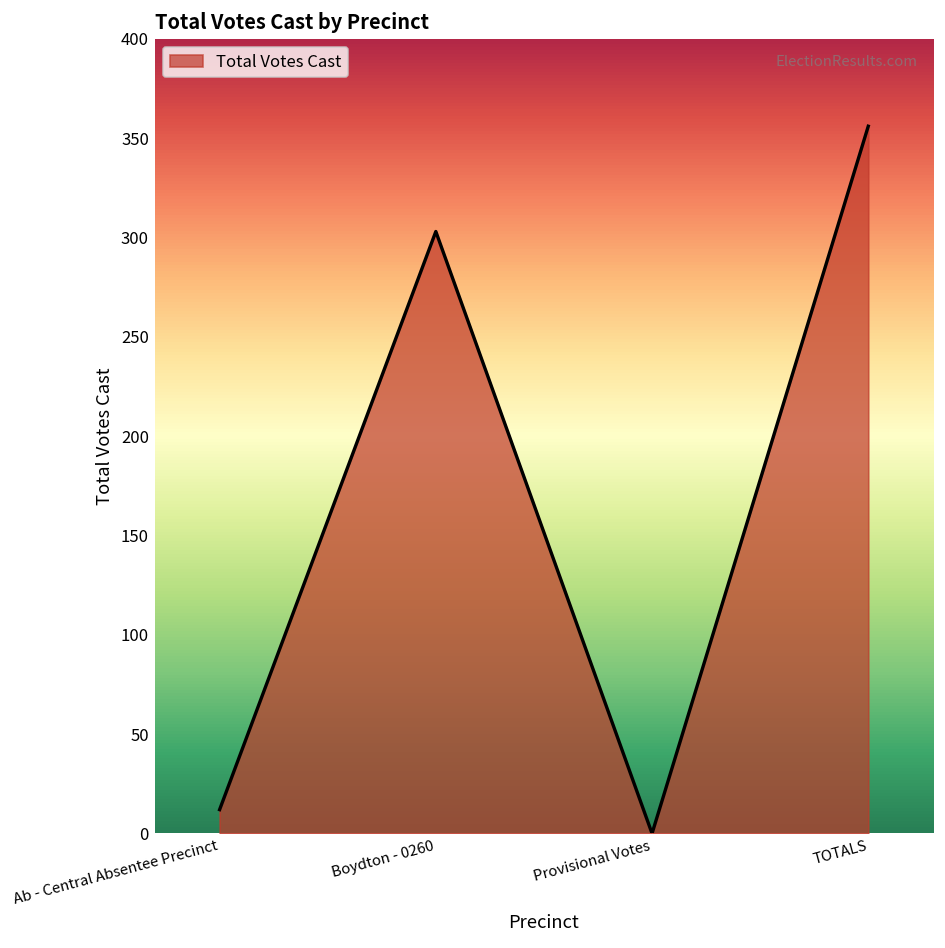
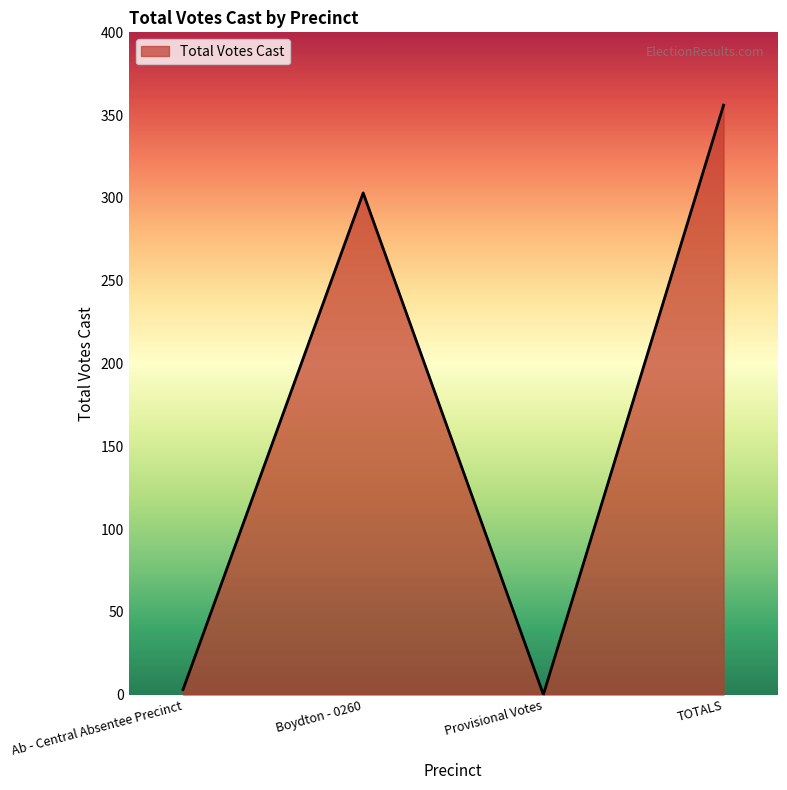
Ab - Central Absentee Precinct: 12 -> 3
